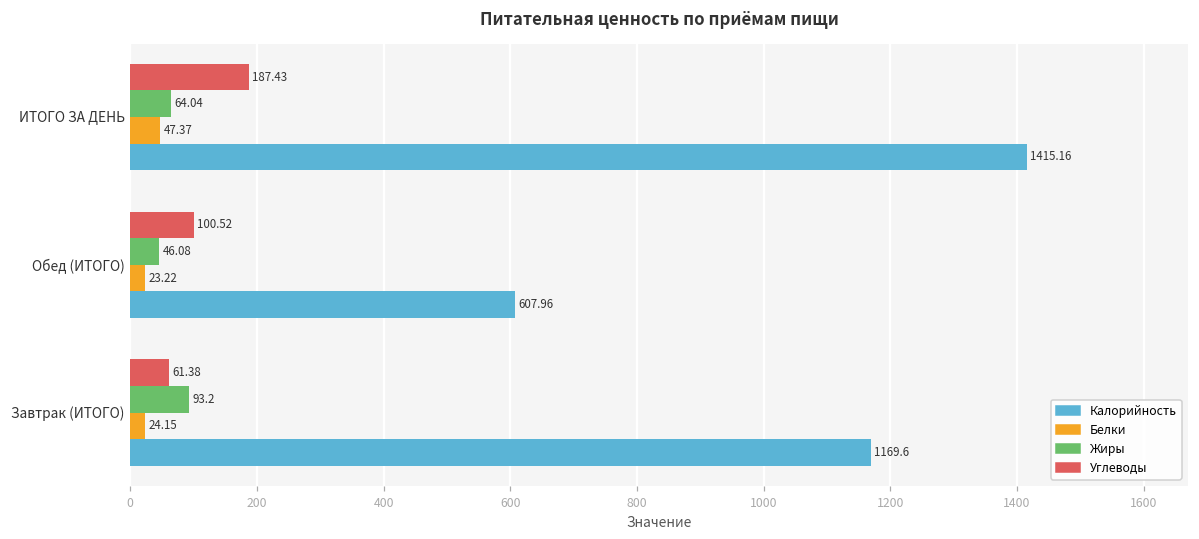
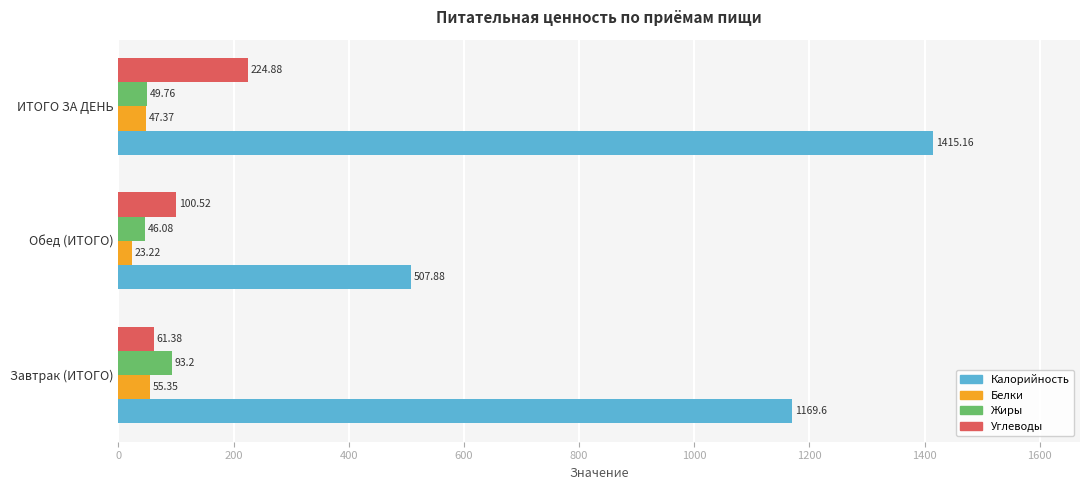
Углеводы, ИТОГО ЗА ДЕНЬ: 187.43 -> 224.88
Жиры, ИТОГО ЗА ДЕНЬ: 64.04 -> 49.76
Калорийность, Обед (ИТОГО): 607.96 -> 507.88
Белки, Завтрак (ИТОГО): 24.15 -> 55.35
